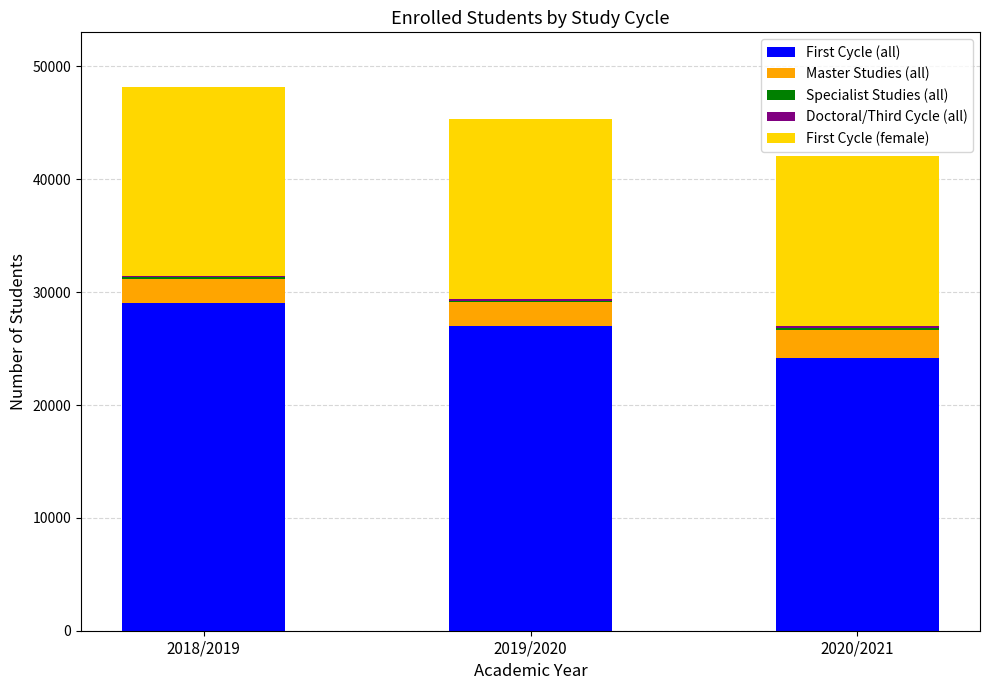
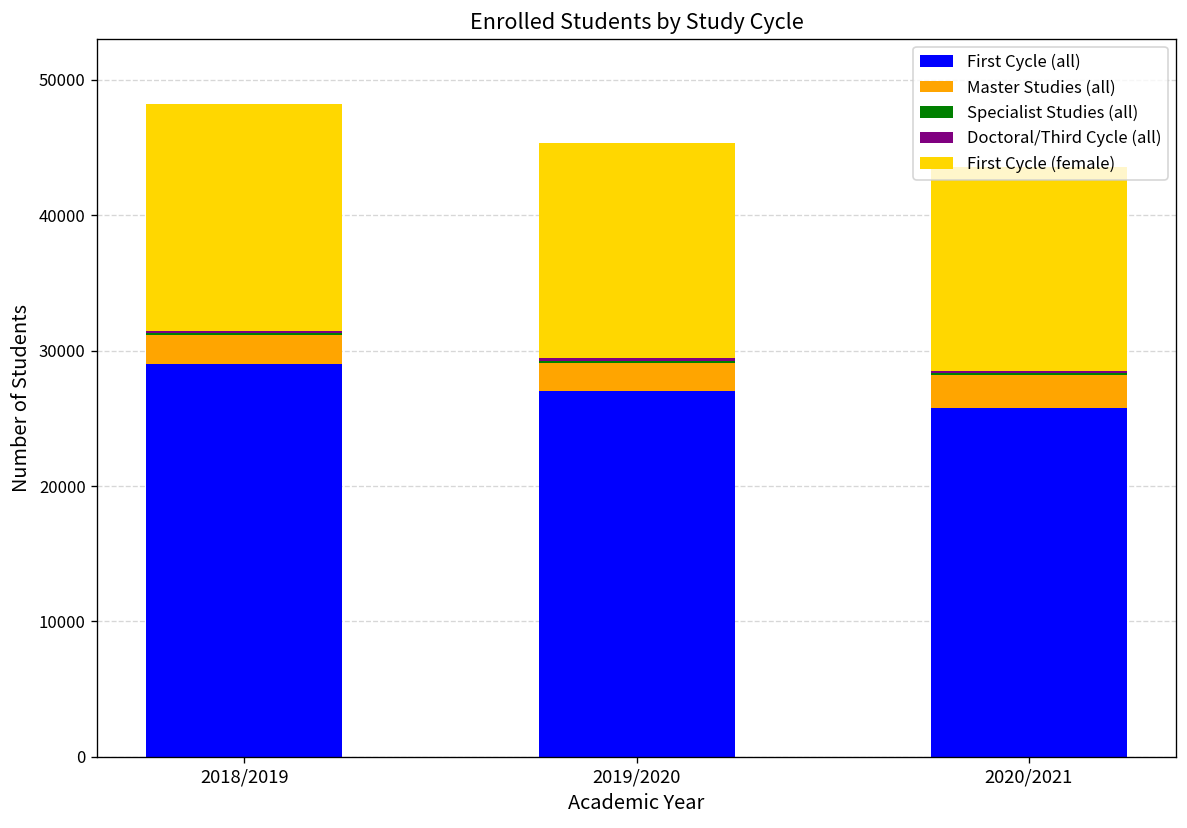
First Cycle (all), 2020/2021: 24200 -> 25700
